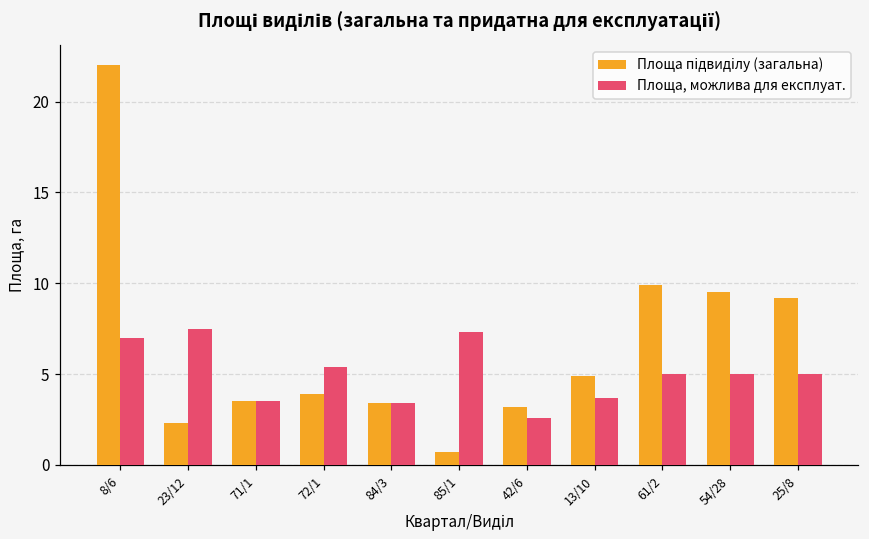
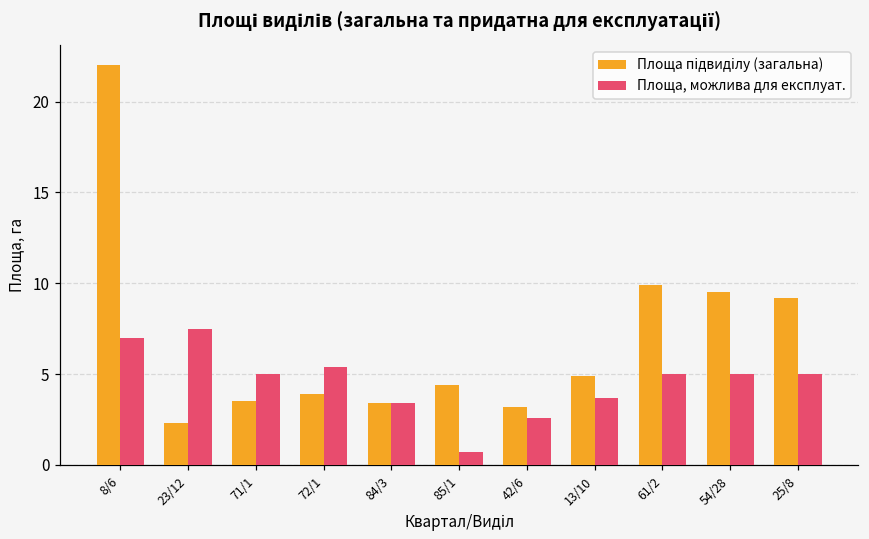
Площа, можлива для експлуат., 71/1: 3.5 -> 5.0
Площа підвиділу (загальна), 85/1: 0.7 -> 4.4
Площа, можлива для експлуат., 85/1: 7.3 -> 0.7
